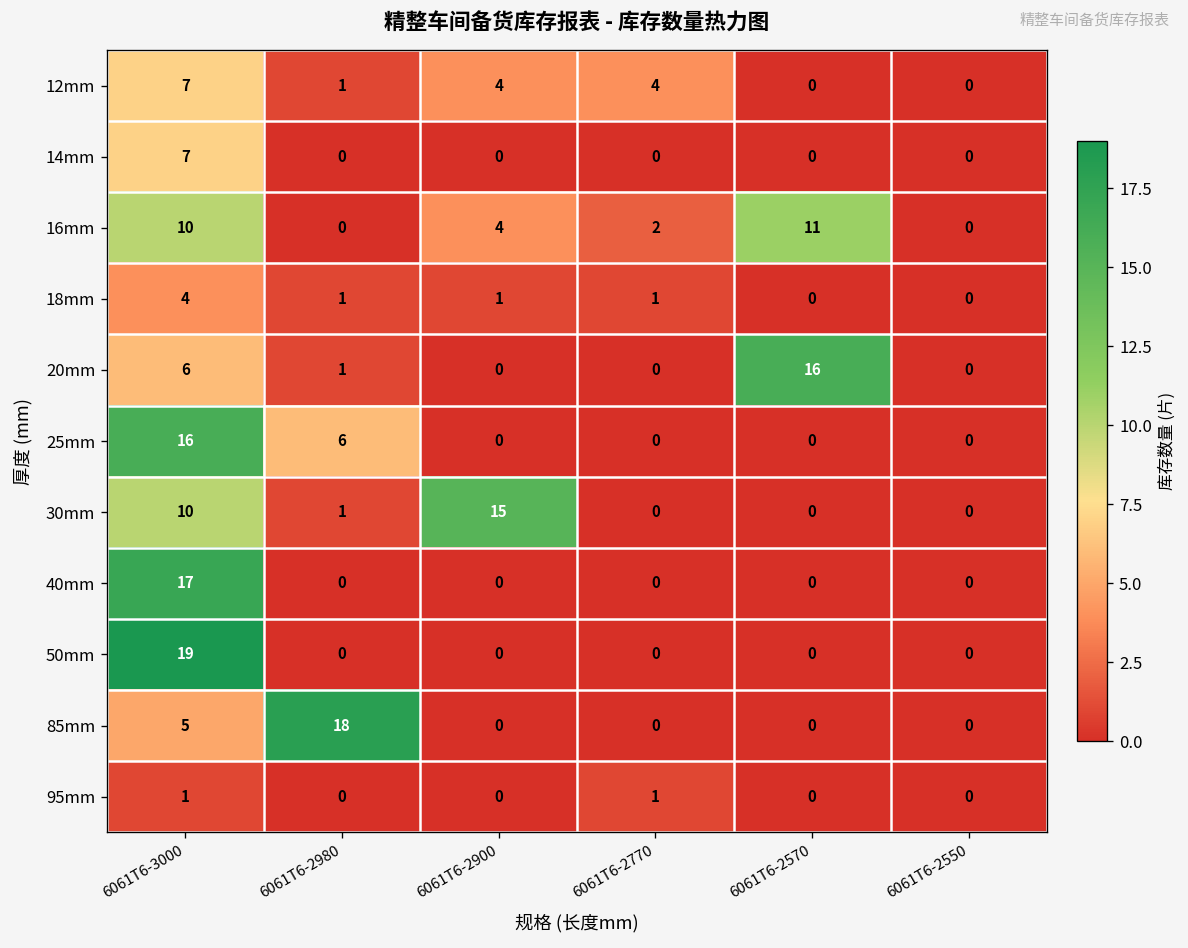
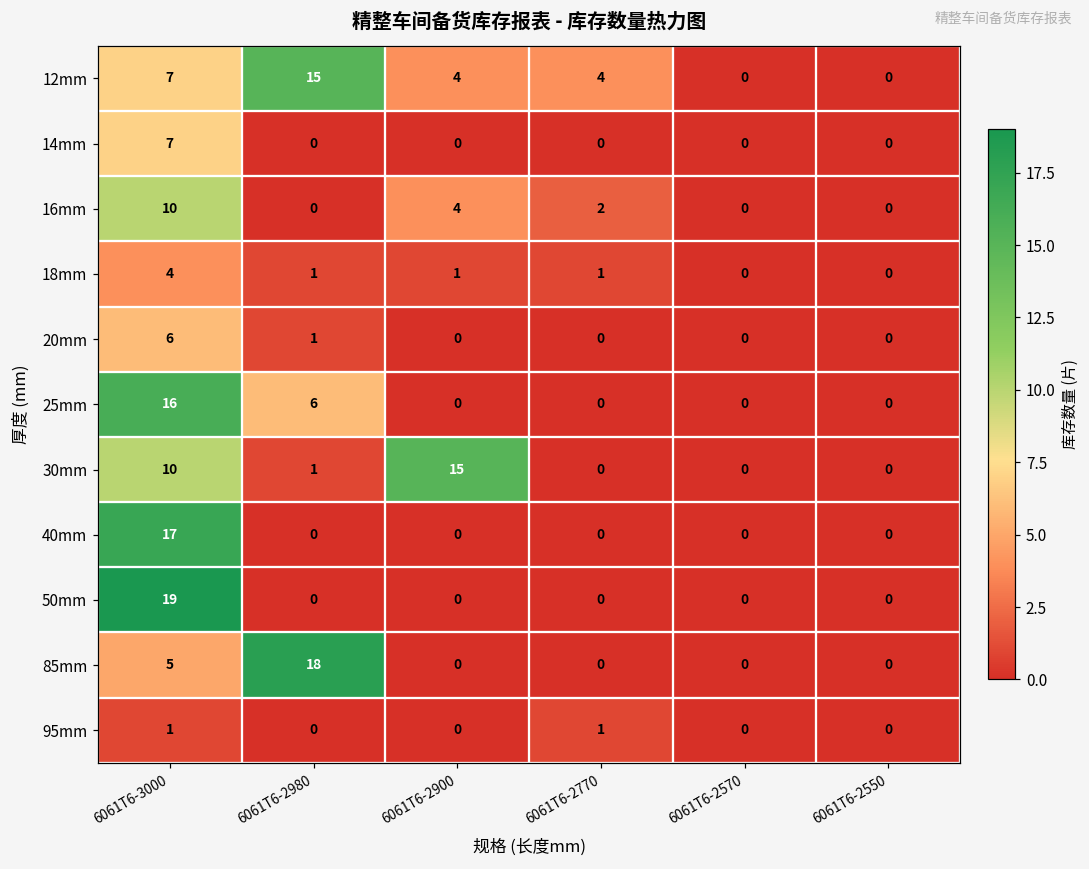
12mm, 6061T6-2980: 1 -> 15
16mm, 6061T6-2570: 11 -> 0
20mm, 6061T6-2570: 16 -> 0
